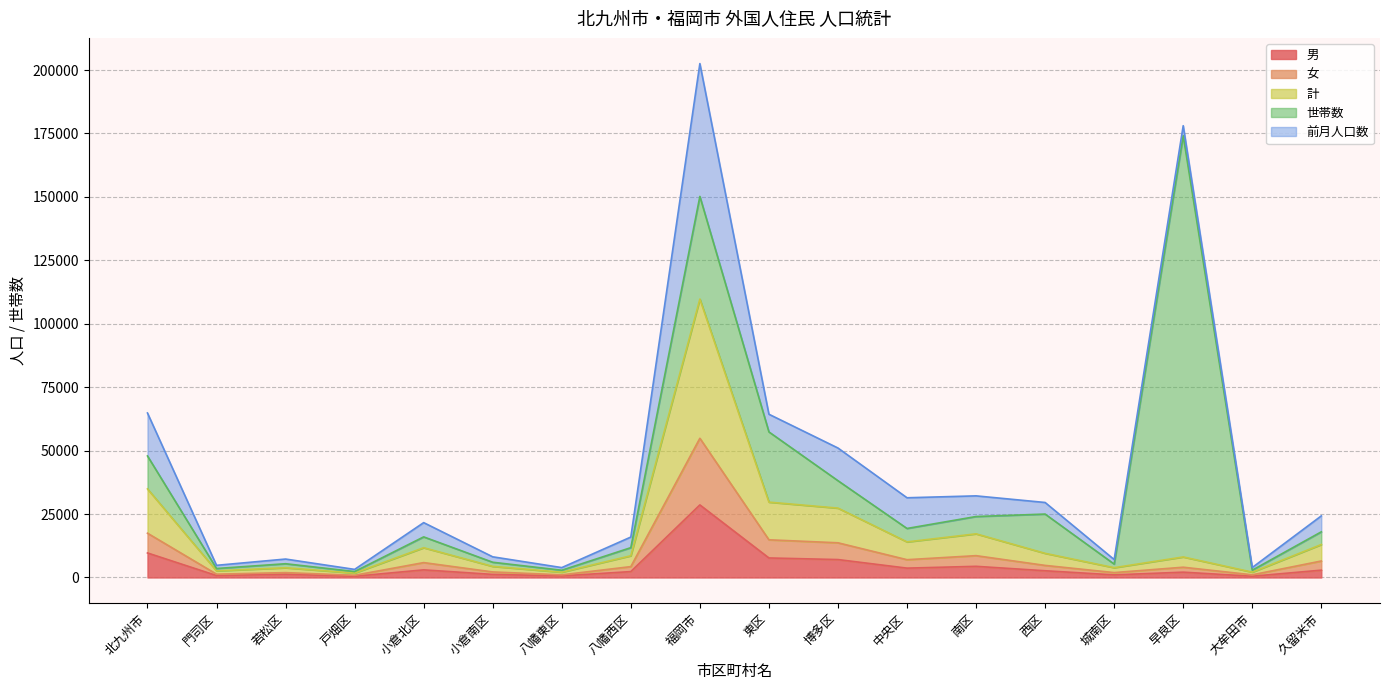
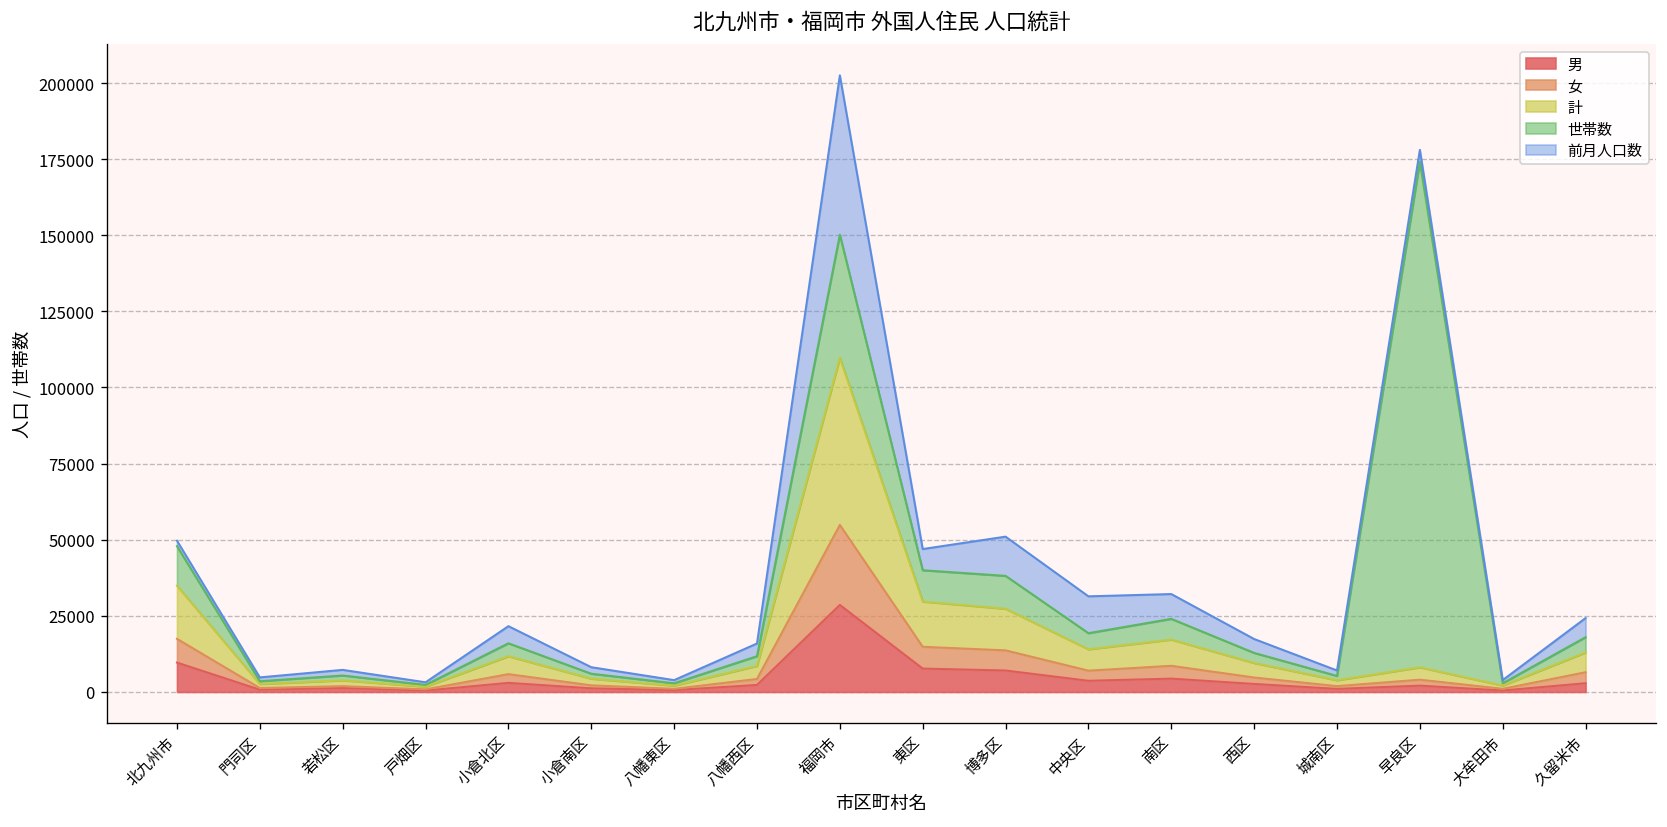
前月人口数, 北九州市: 17000 -> 2000
世帯数, 東区: 28000 -> 10000
世帯数, 西区: 15000 -> 3000
